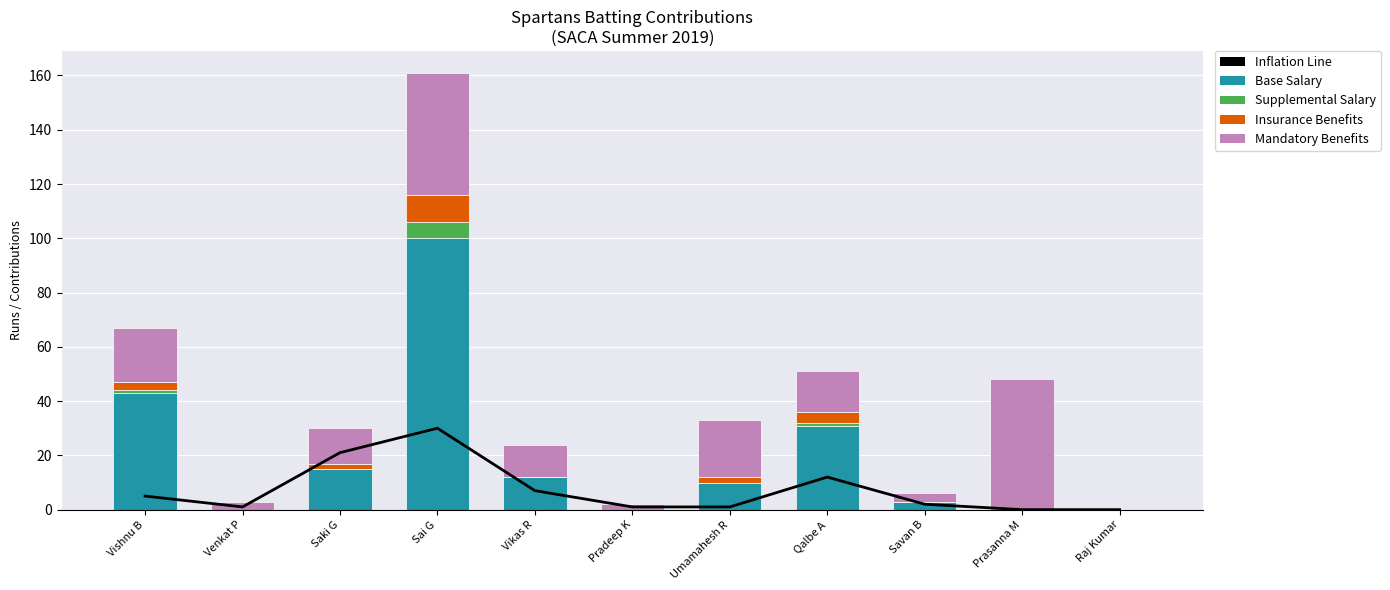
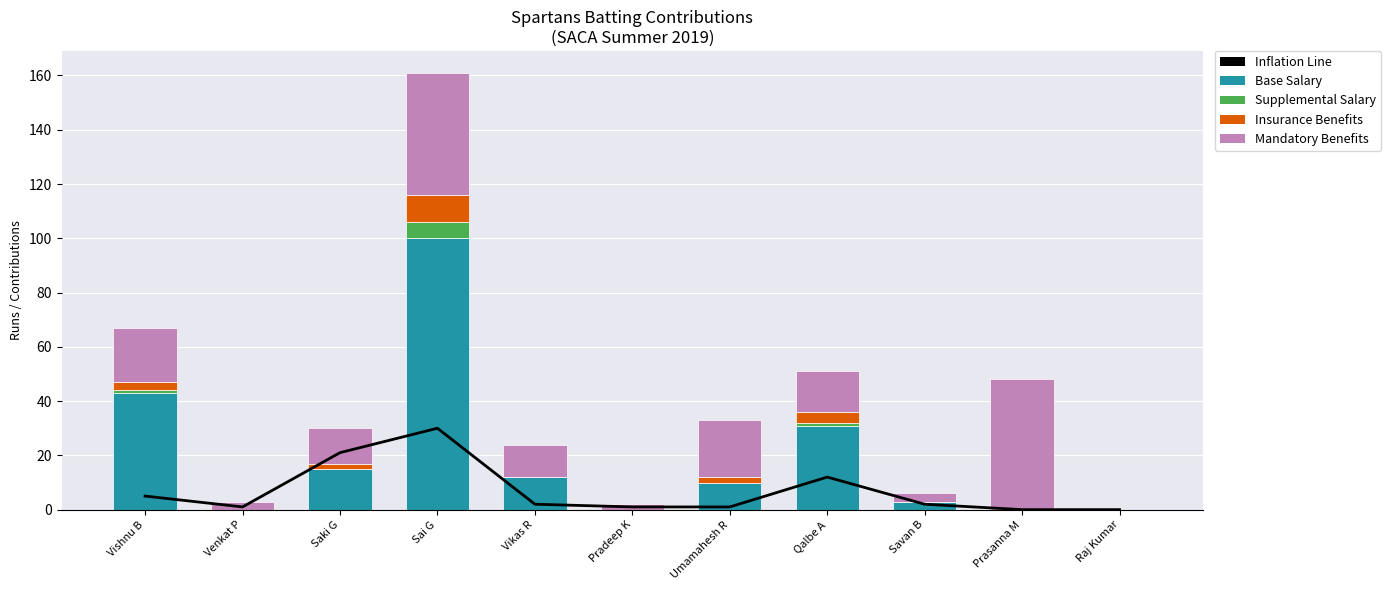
Inflation Line, Vikas R: 7 -> 2
